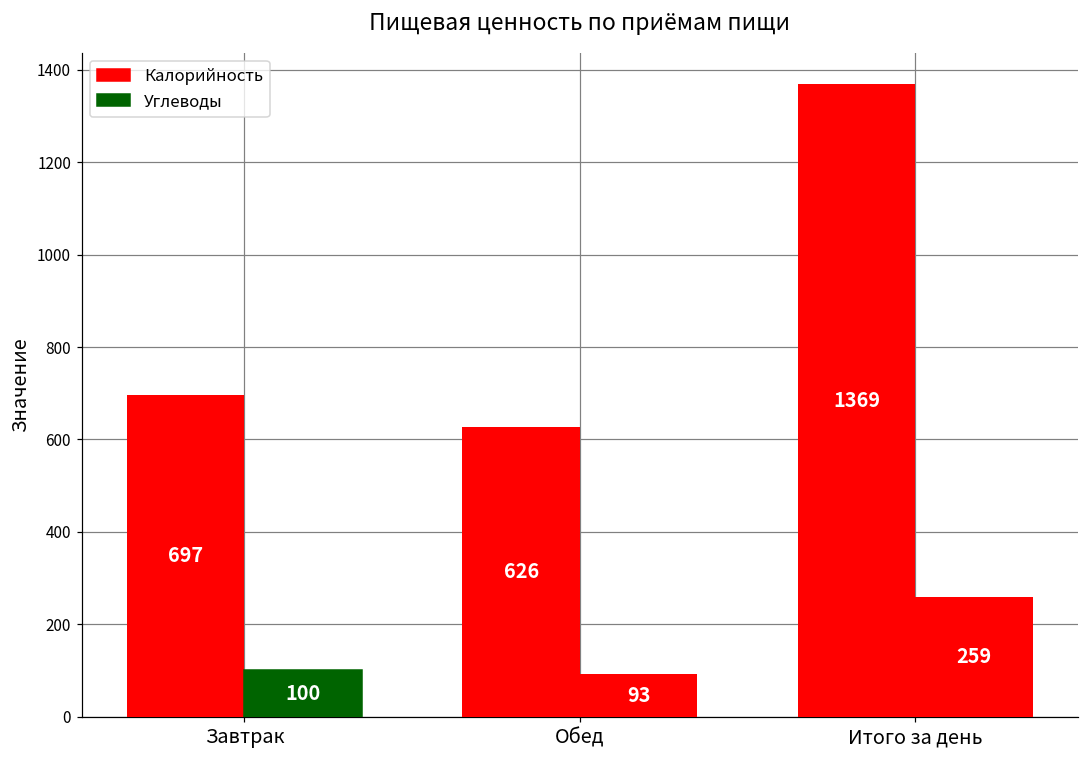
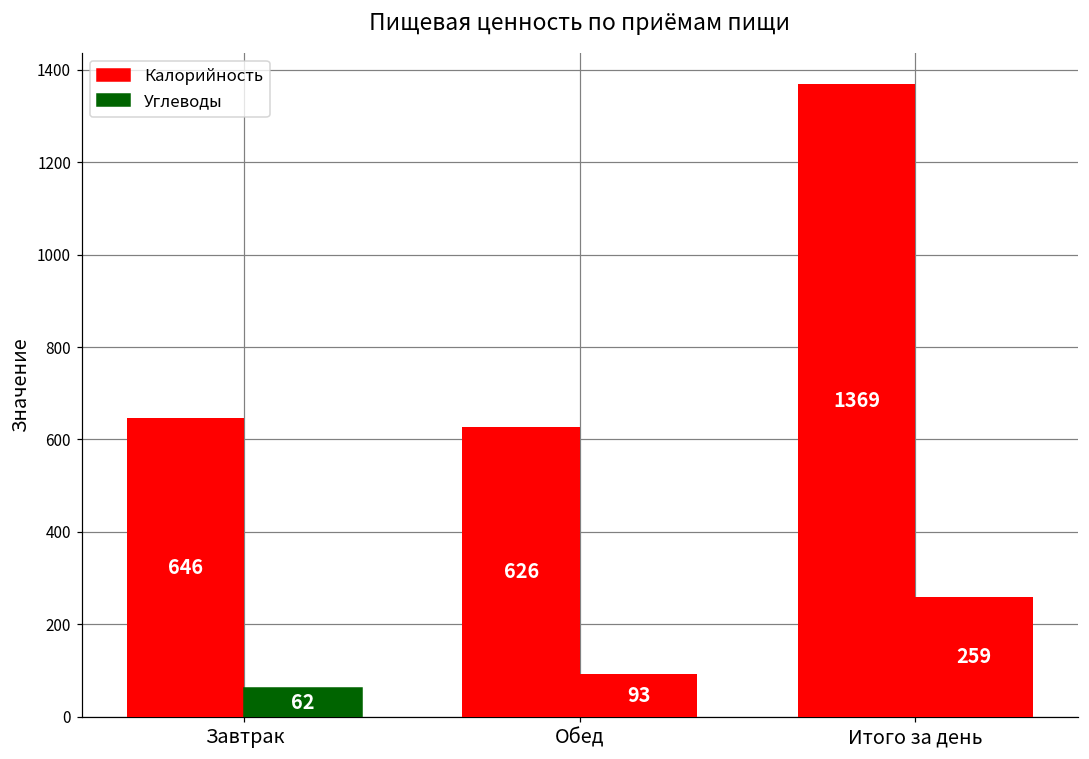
Калорийность, Завтрак: 697 -> 646
Углеводы, Завтрак: 100 -> 62
